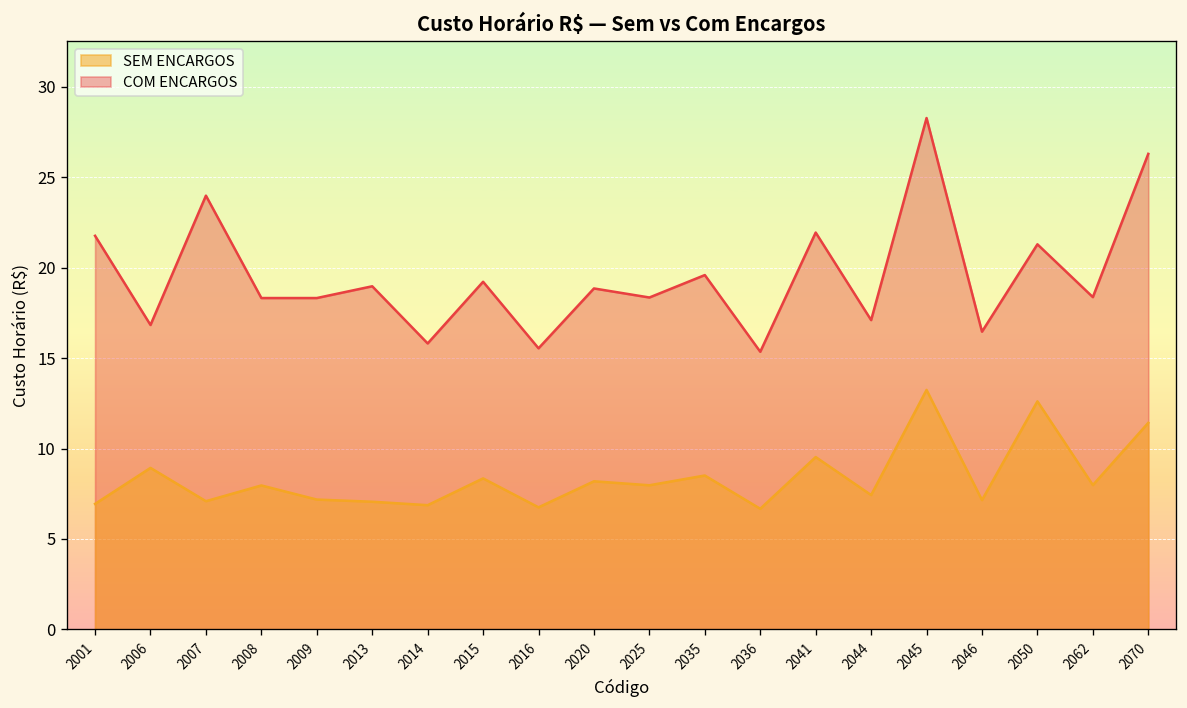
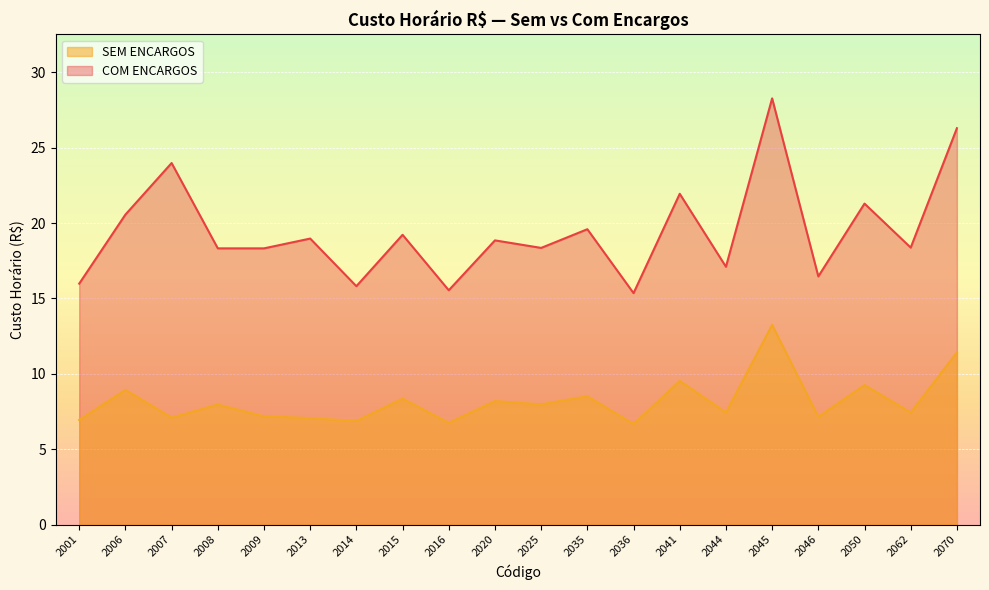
COM ENCARGOS, 2001: 21.8 -> 16.0
COM ENCARGOS, 2006: 16.8 -> 20.6
SEM ENCARGOS, 2050: 12.6 -> 9.3
SEM ENCARGOS, 2062: 8.0 -> 7.4
